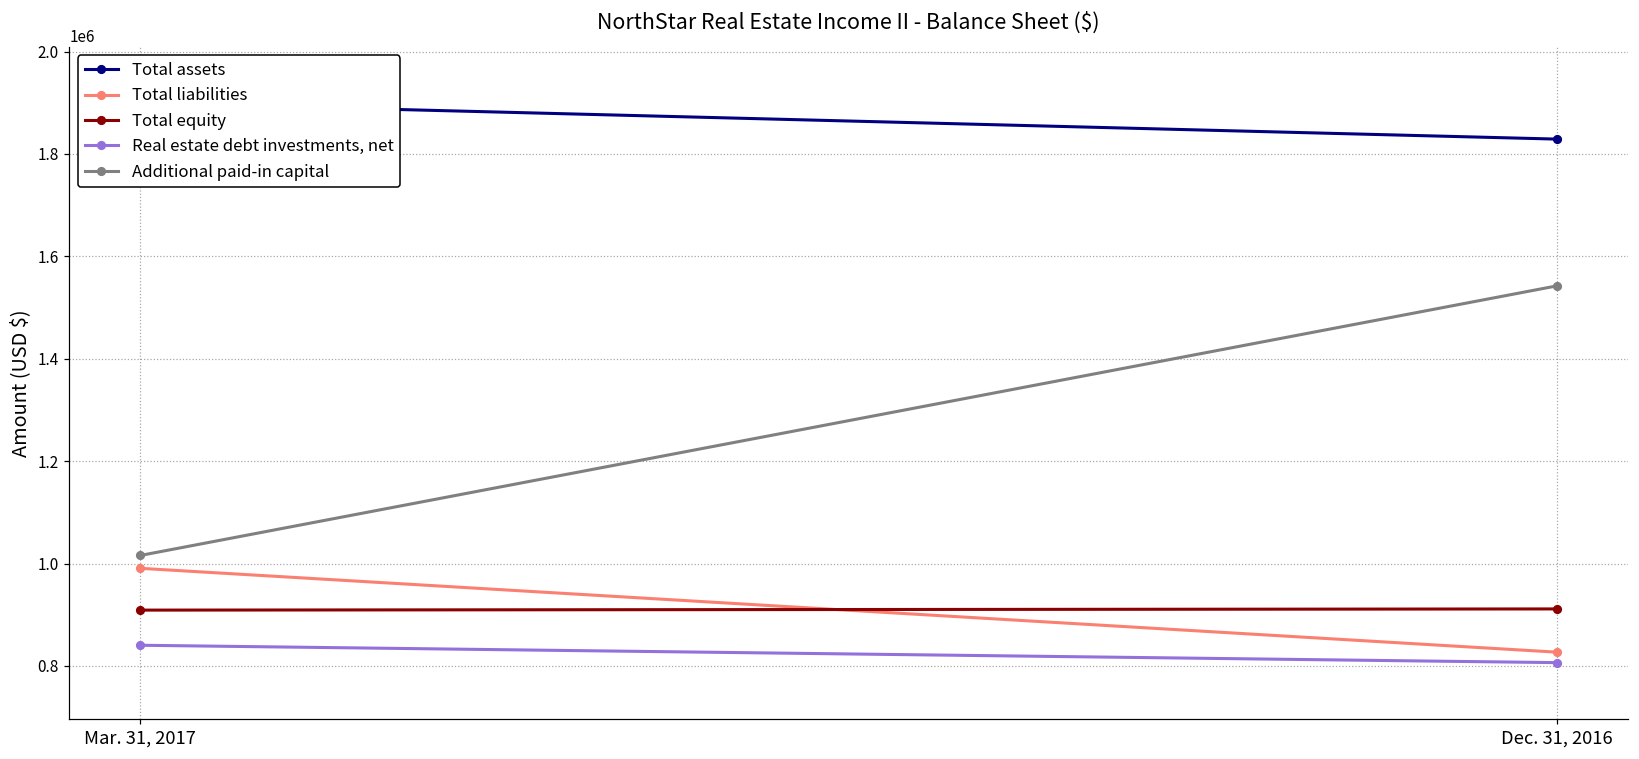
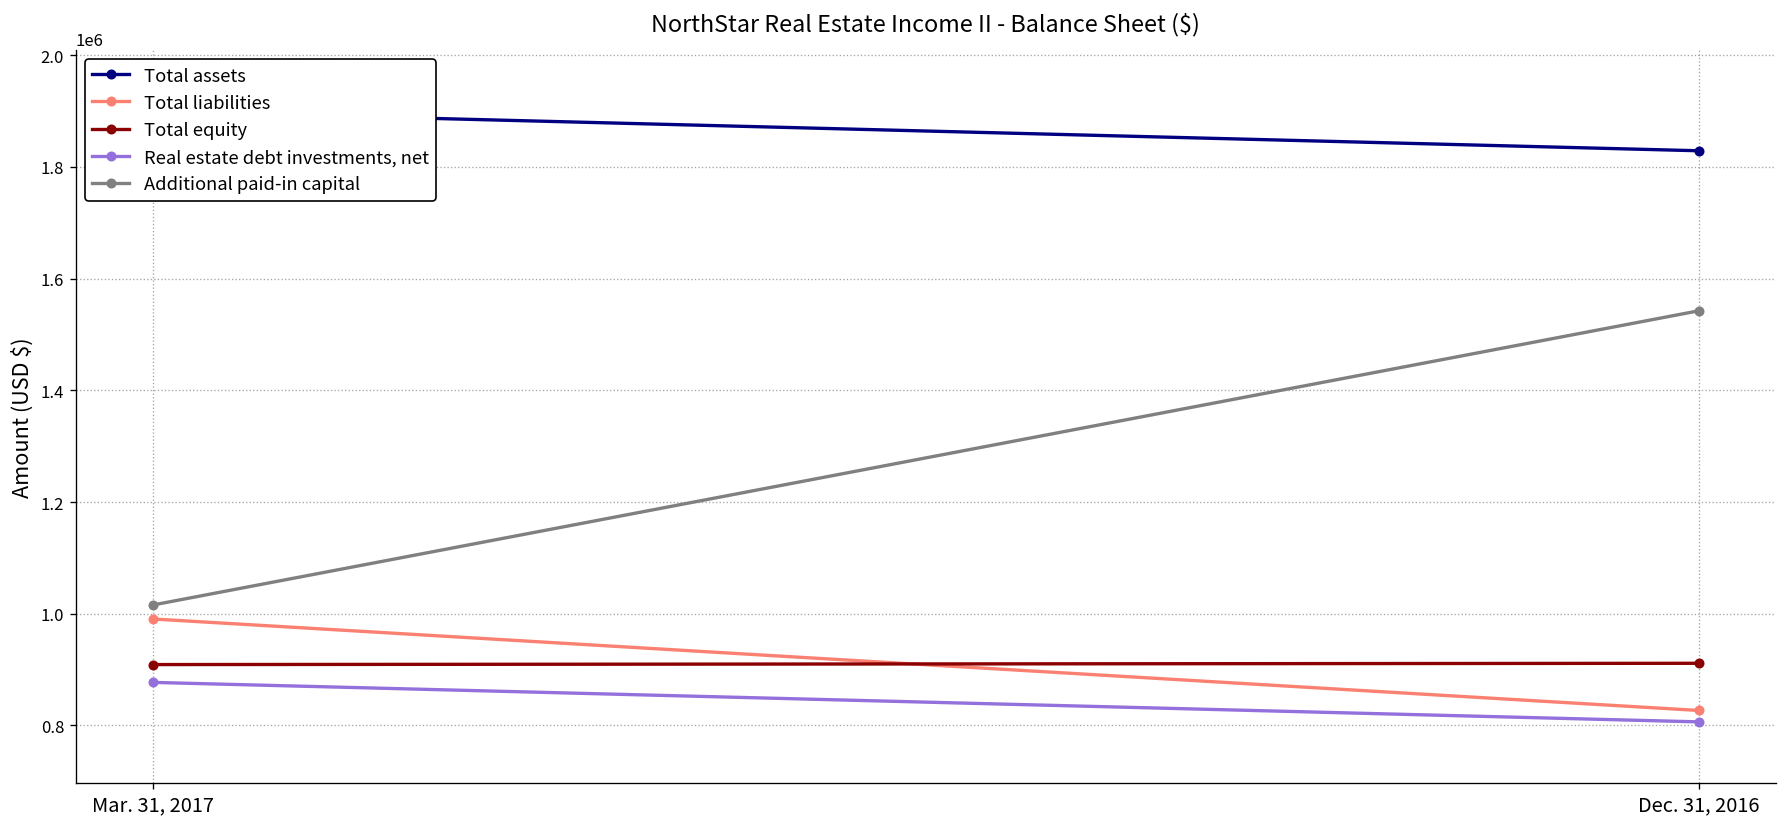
Real estate debt investments, net, Mar. 31, 2017: 840000 -> 880000
